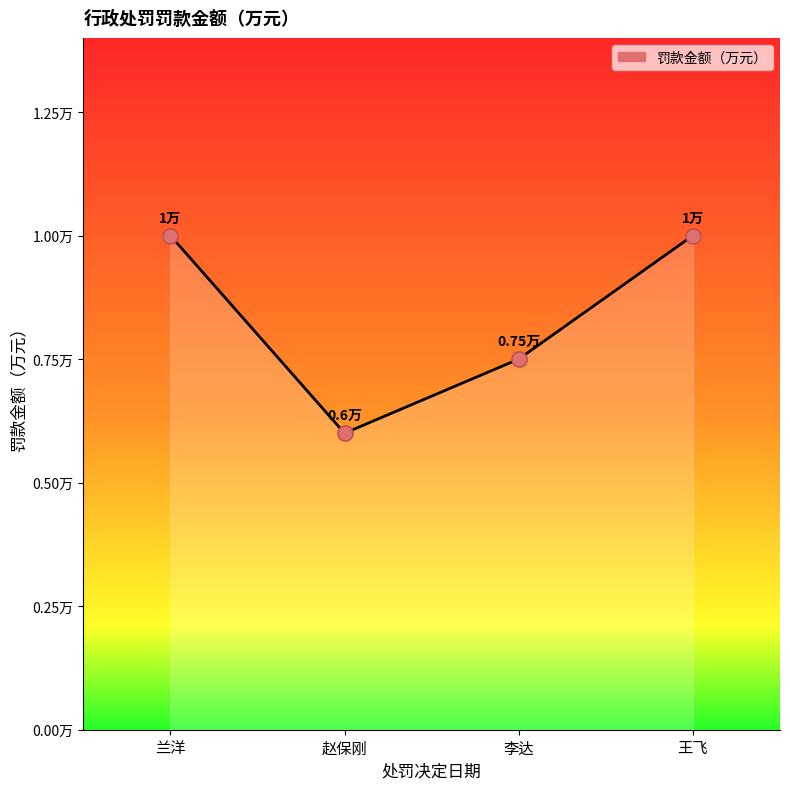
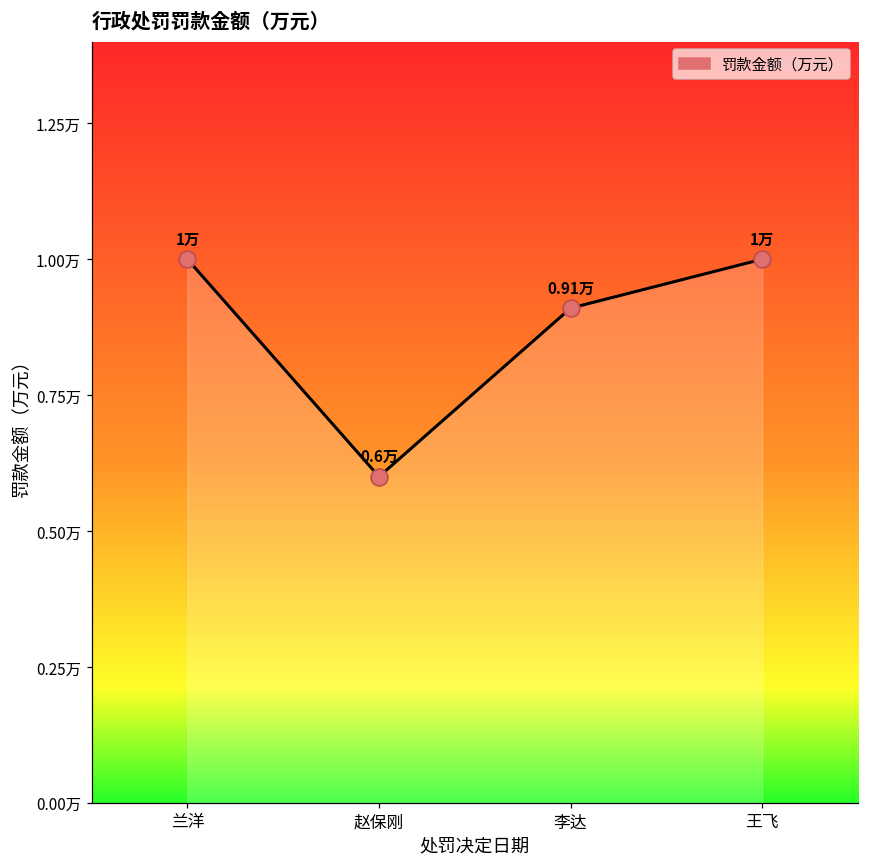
李达: 0.75万 -> 0.91万
